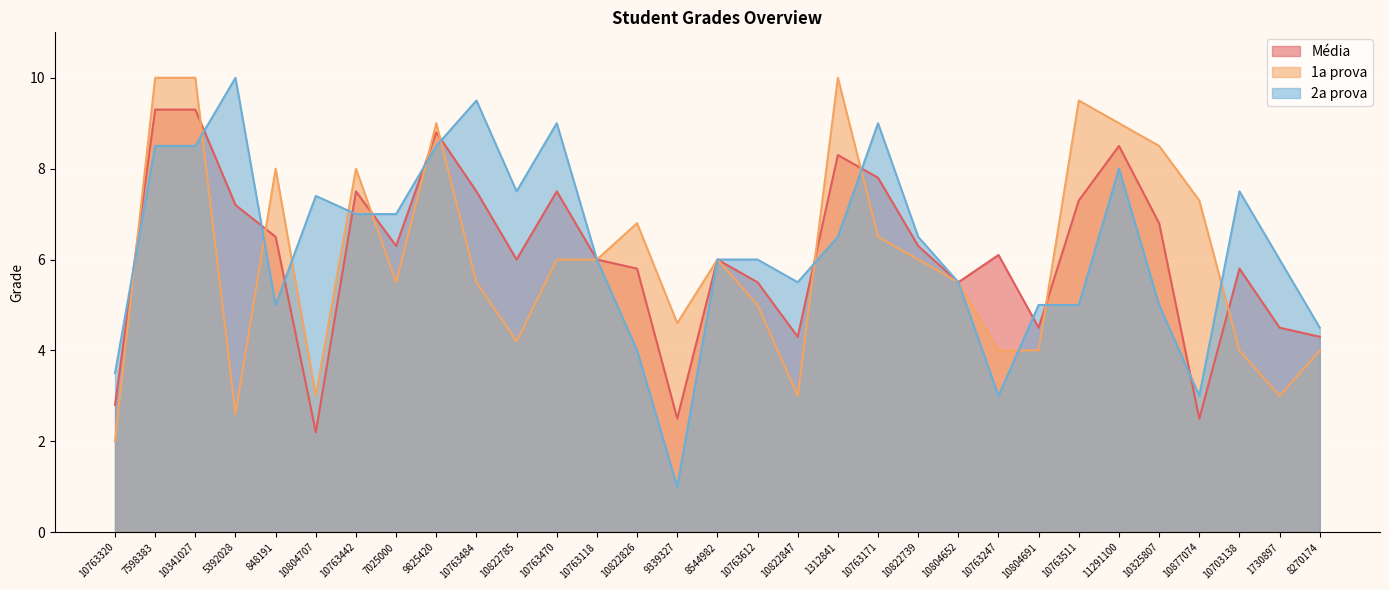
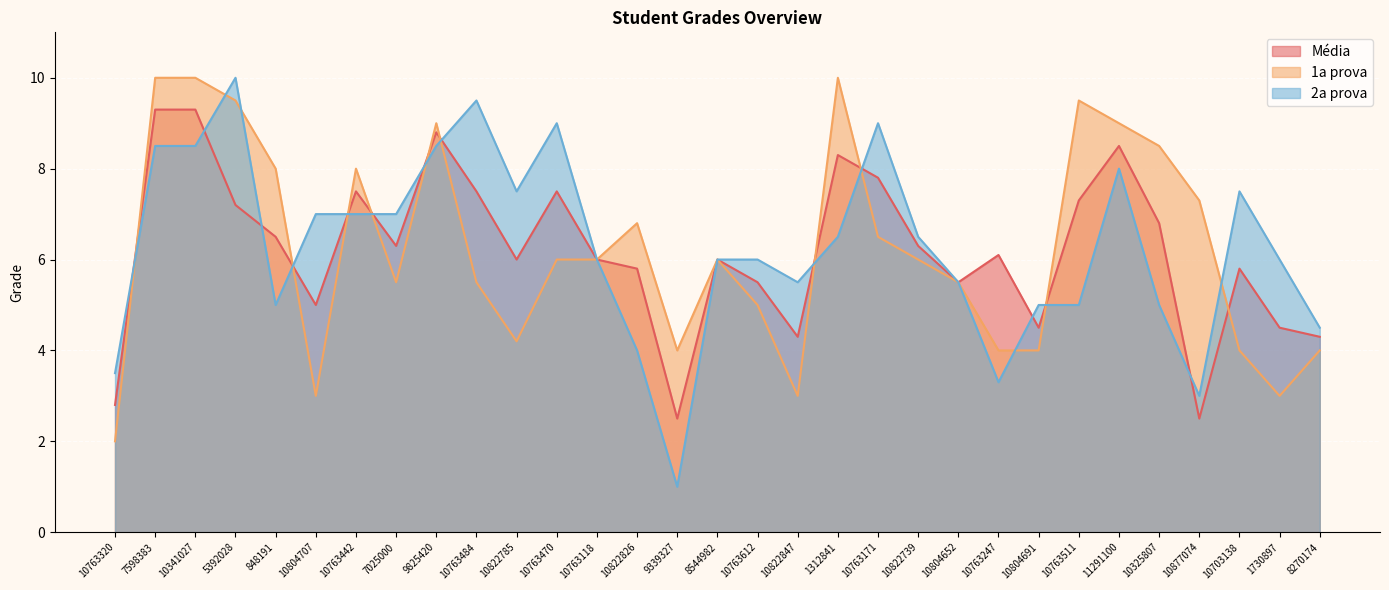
1a prova, 5392028: 2.6 -> 9.5
Média, 10804707: 2.2 -> 5.0
2a prova, 10804707: 7.4 -> 7.0
1a prova, 9339327: 4.6 -> 4.0
2a prova, 10763247: 3.0 -> 3.3
